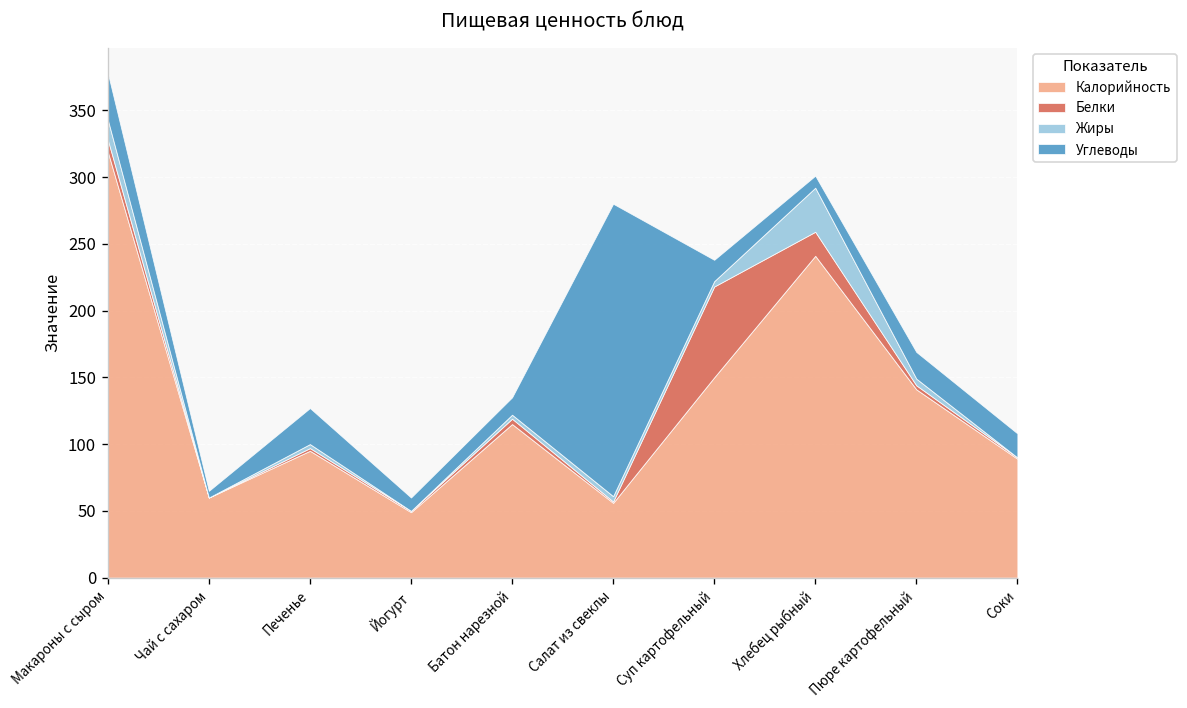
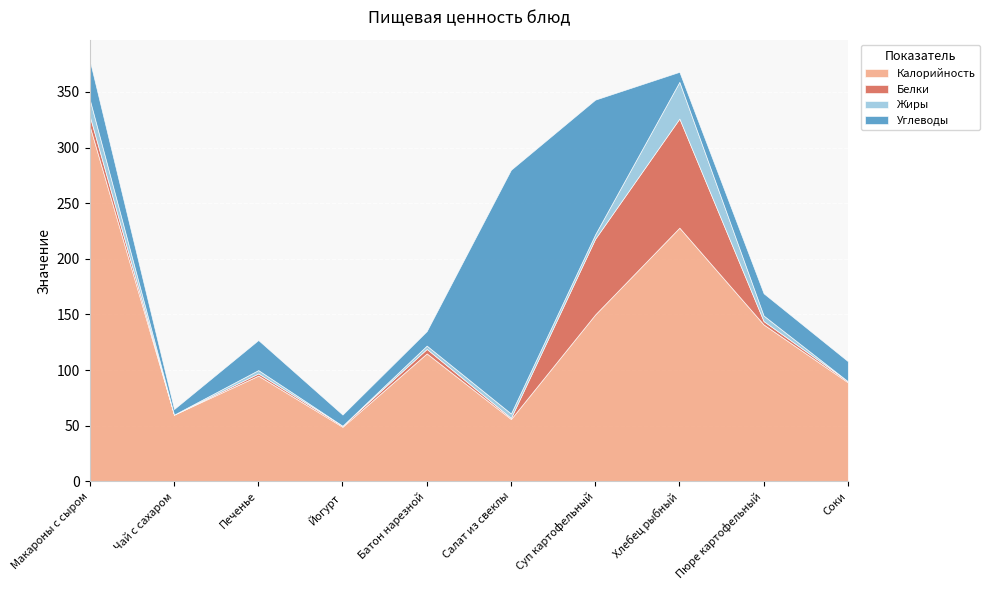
Углеводы, Суп картофельный: 16 -> 121
Калорийность, Хлебец рыбный: 241 -> 228
Белки, Хлебец рыбный: 18 -> 98
